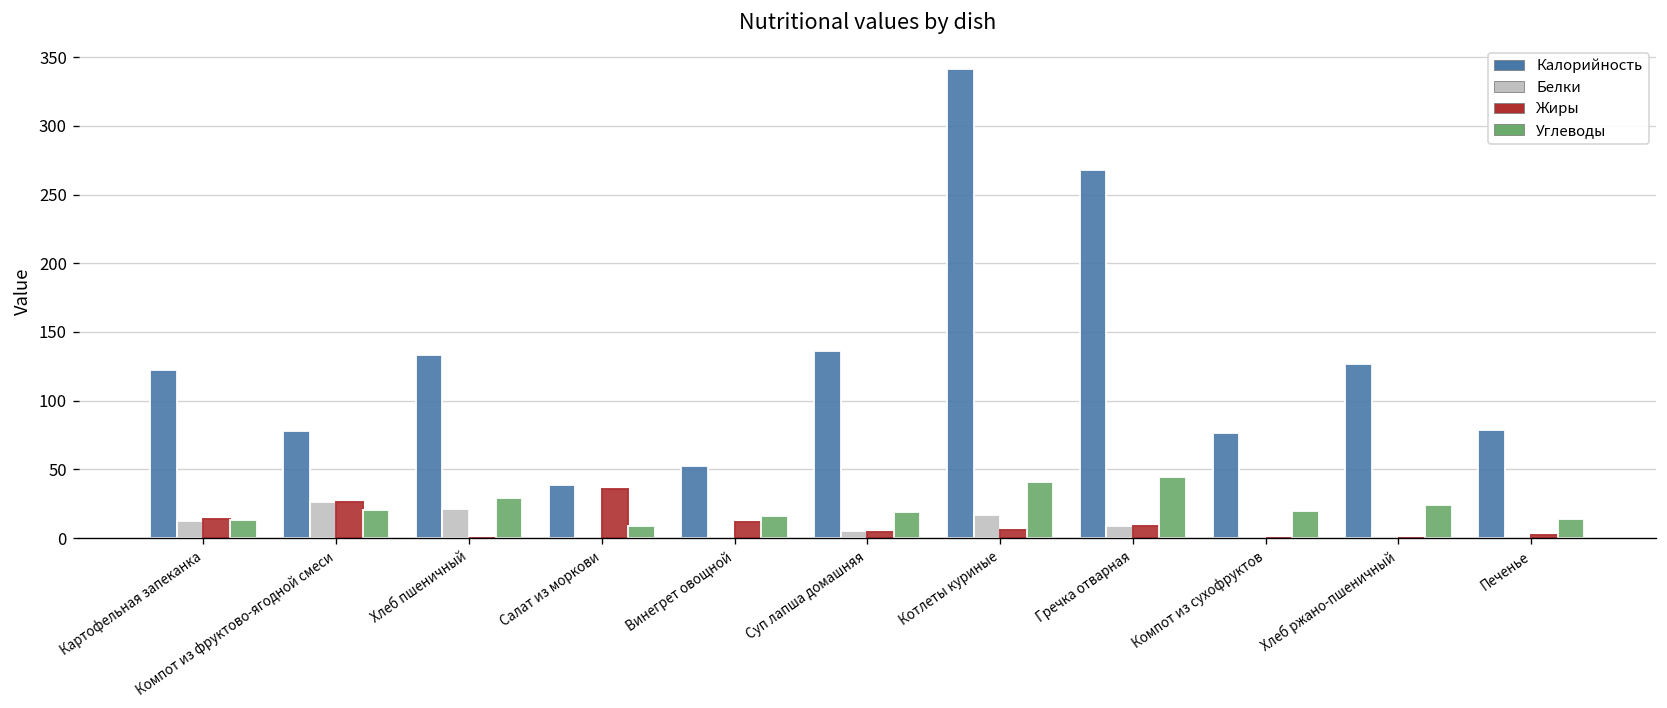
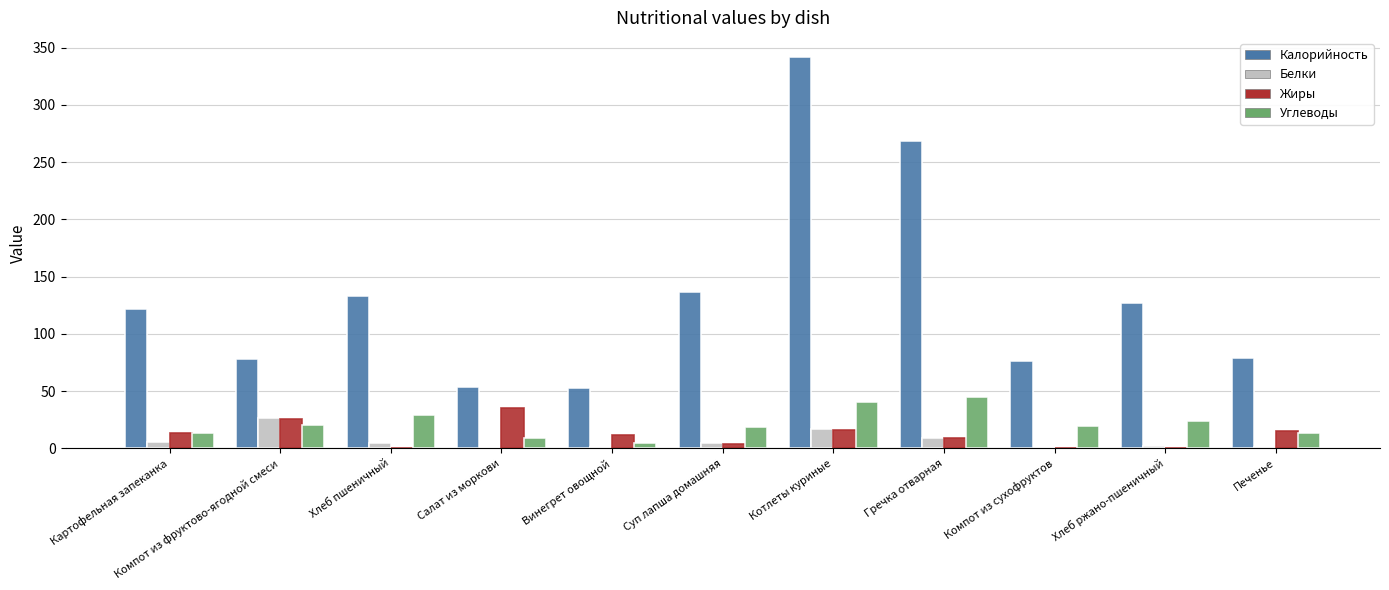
Белки, Картофельная запеканка: 13 -> 5
Белки, Хлеб пшеничный: 22 -> 5
Калорийность, Салат из моркови: 39 -> 54
Углеводы, Винегрет овощной: 16 -> 5
Жиры, Котлеты куриные: 6 -> 16
Жиры, Печенье: 2 -> 15
